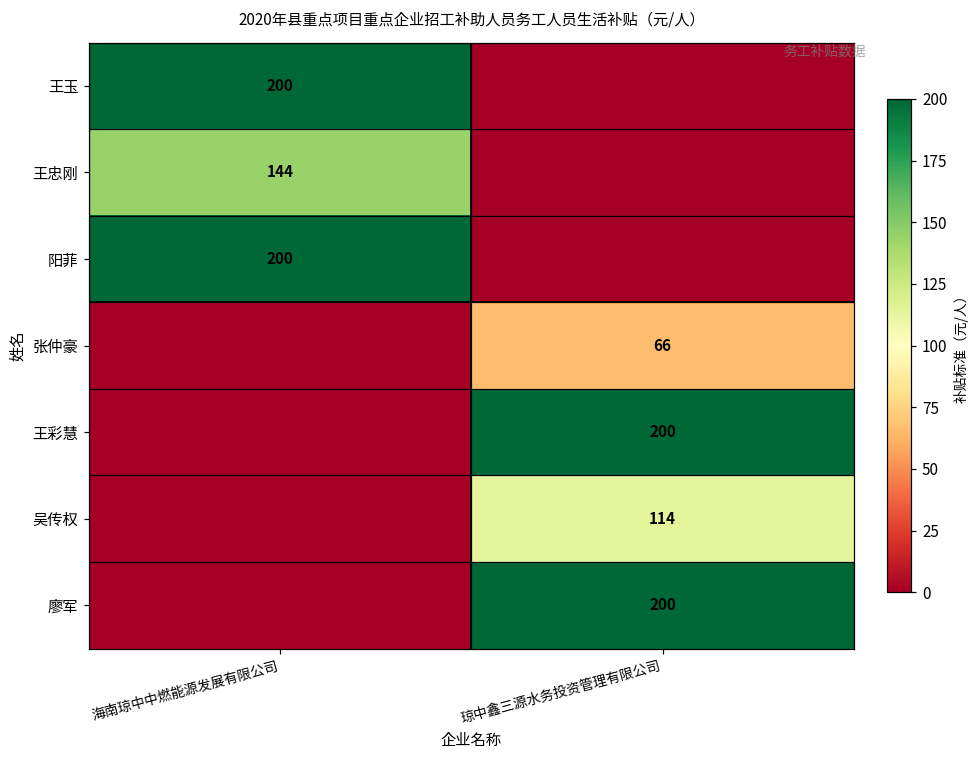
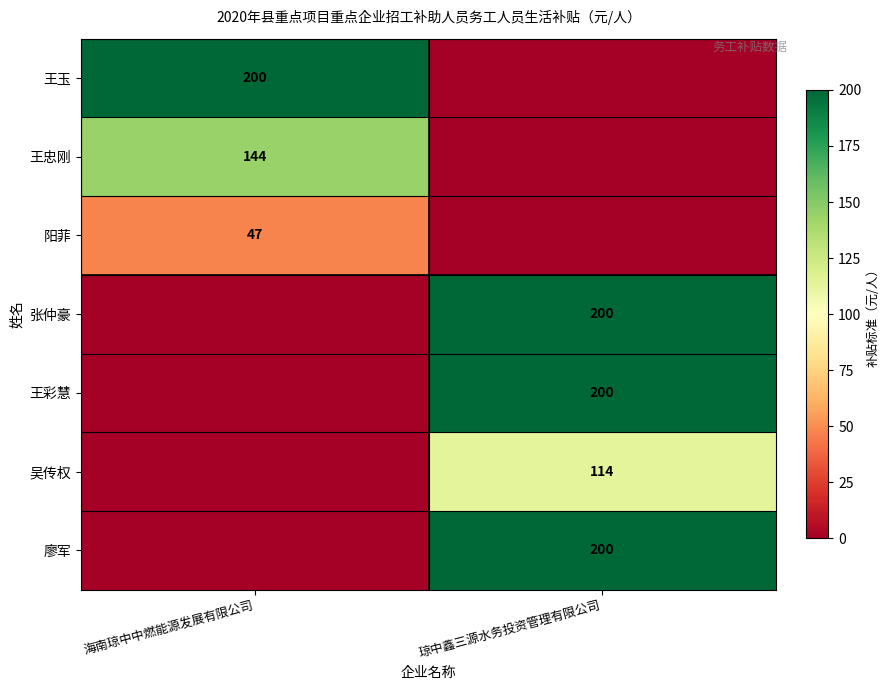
阳菲, 海南琼中中燃能源发展有限公司: 200 -> 47
张仲豪, 琼中鑫三源水务投资管理有限公司: 66 -> 200
